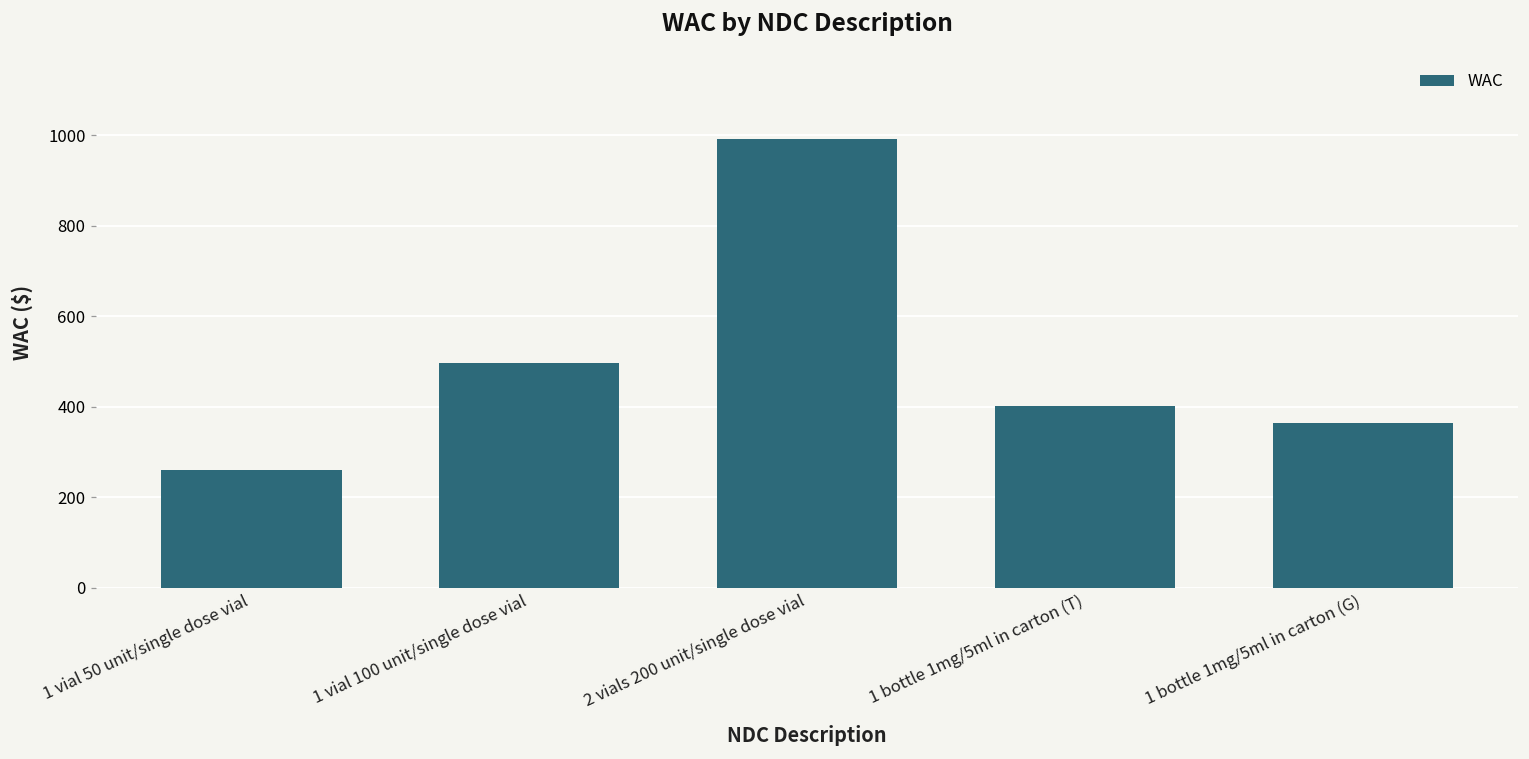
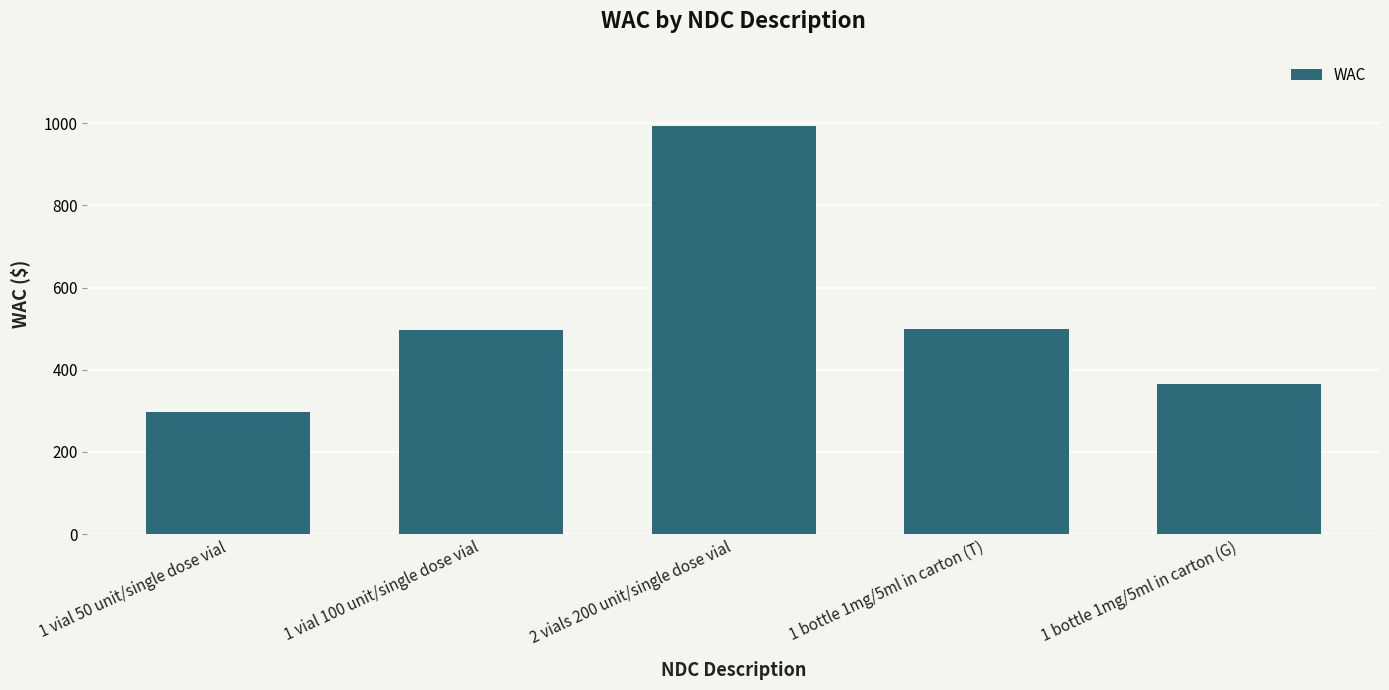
1 vial 50 unit/single dose vial: 260 -> 300
1 bottle 1mg/5ml in carton (T): 400 -> 500
